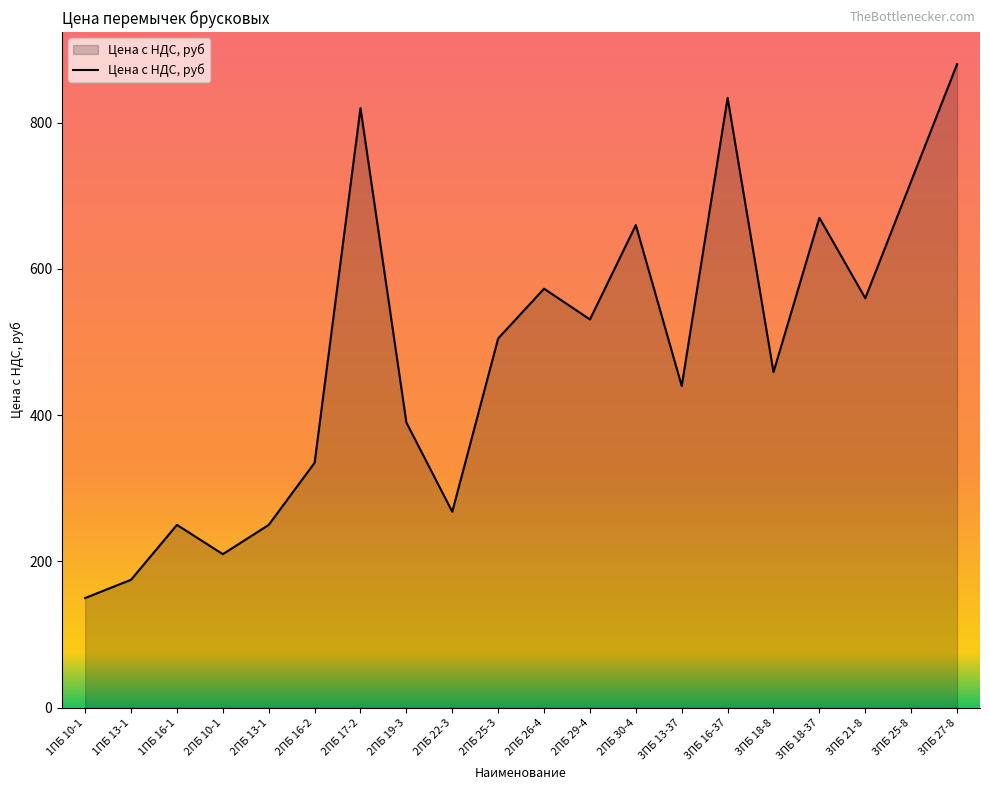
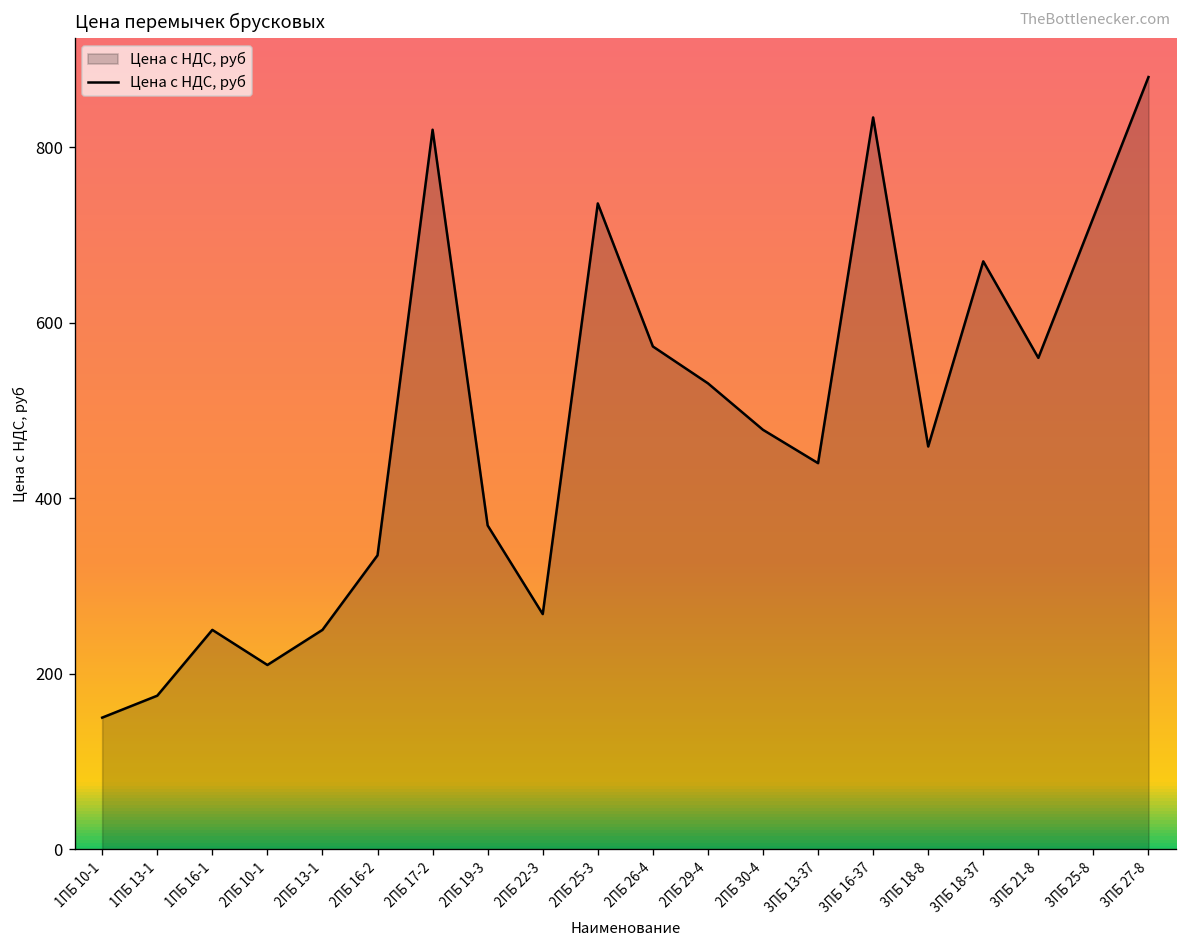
2ПБ 19-3: 390 -> 370
2ПБ 25-3: 510 -> 740
2ПБ 30-4: 660 -> 480
